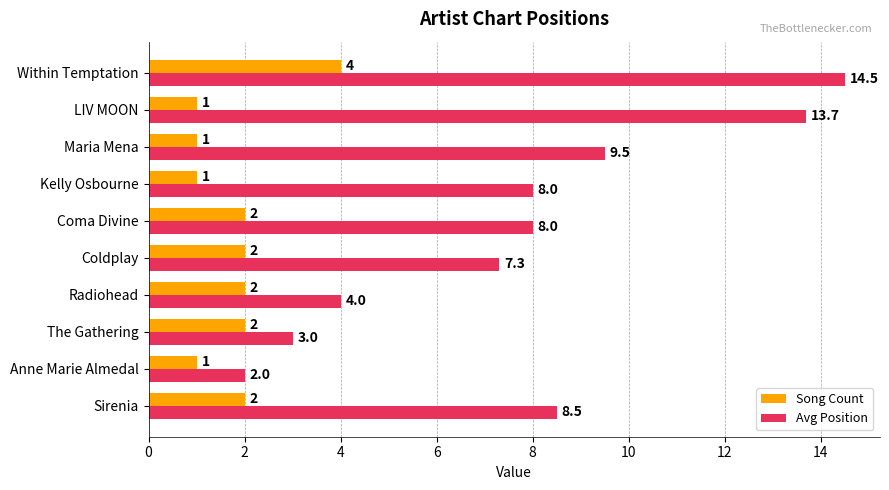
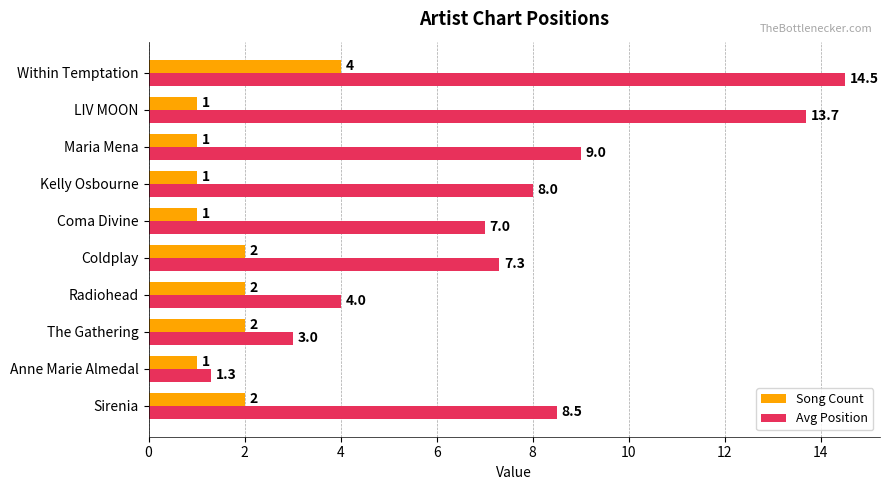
Avg Position, Maria Mena: 9.5 -> 9.0
Song Count, Coma Divine: 2 -> 1
Avg Position, Coma Divine: 8.0 -> 7.0
Avg Position, Anne Marie Almedal: 2.0 -> 1.3
